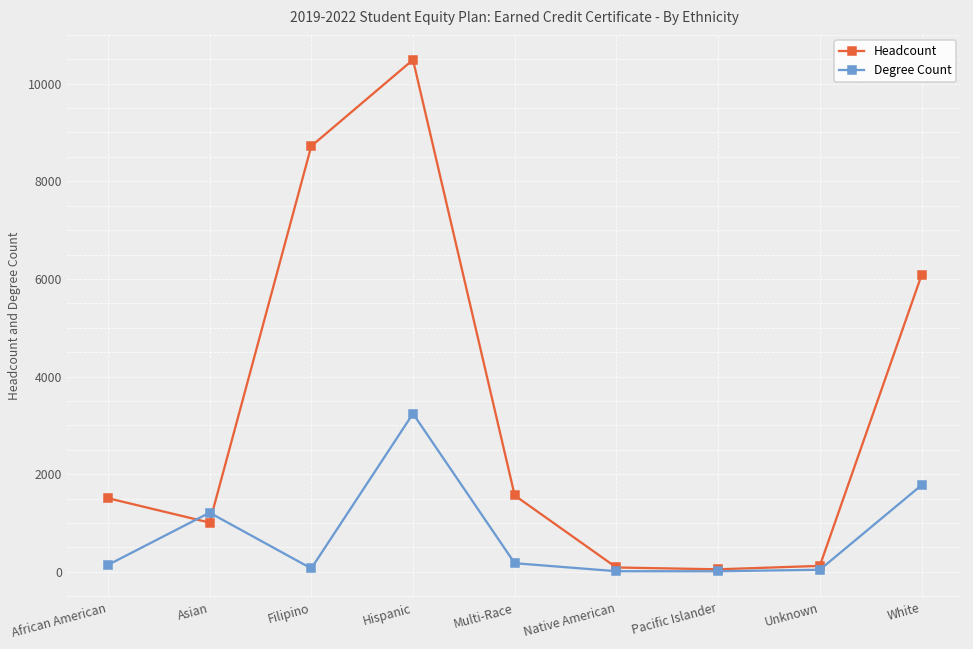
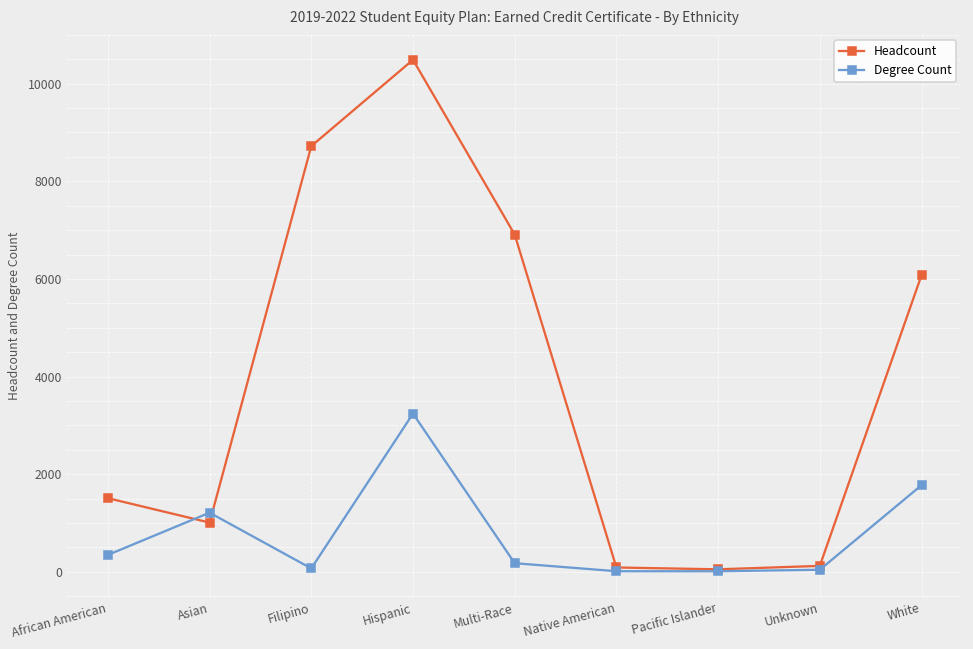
Degree Count, African American: 100 -> 300
Headcount, Multi-Race: 1600 -> 6900
